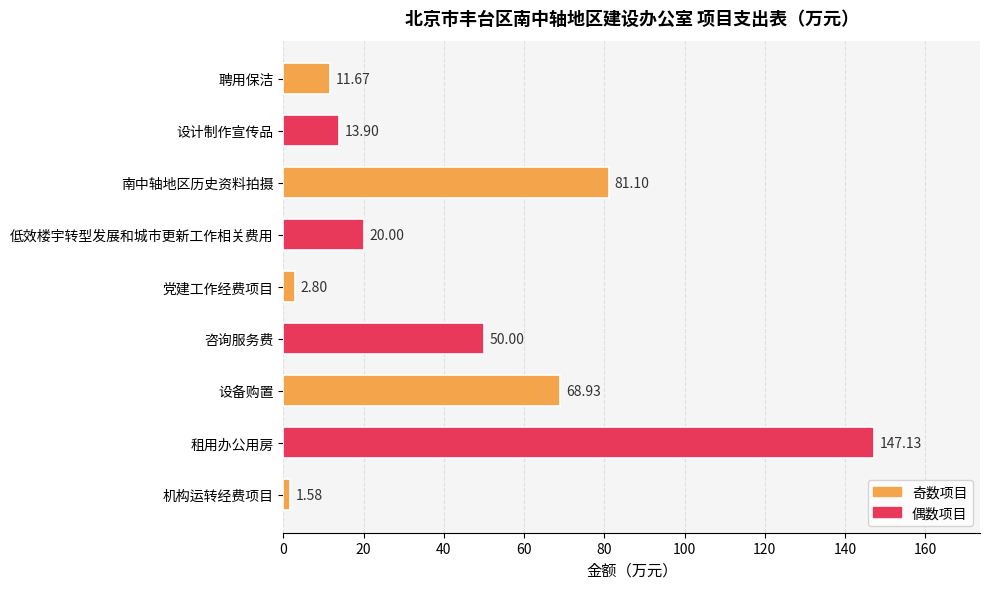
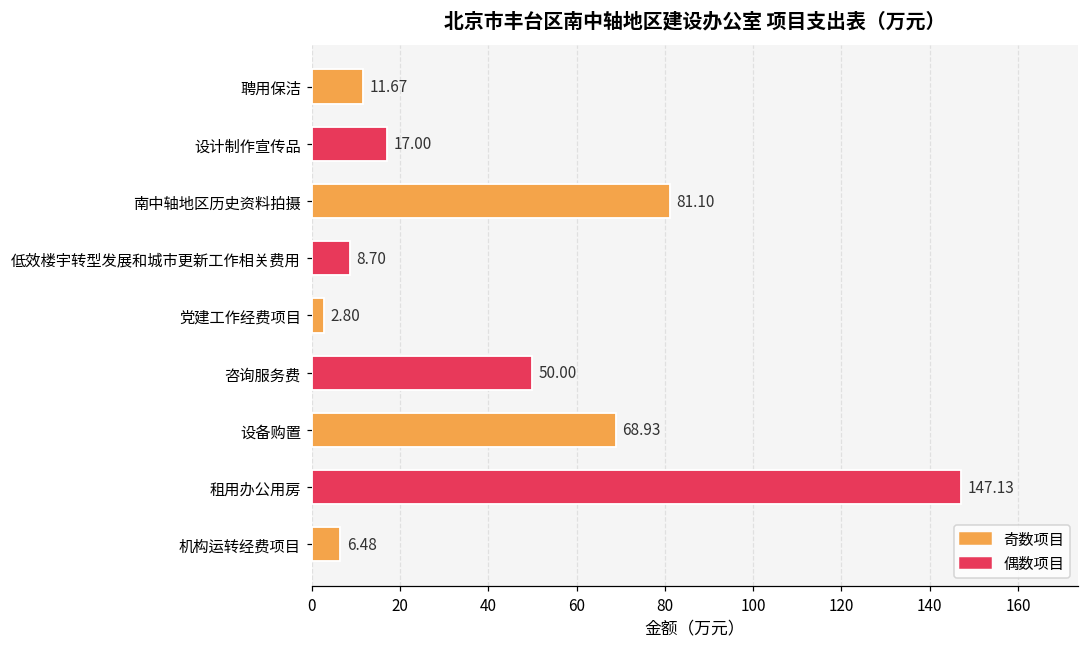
设计制作宣传品: 13.90 -> 17.00
低效楼宇转型发展和城市更新工作相关费用: 20.00 -> 8.70
机构运转经费项目: 1.58 -> 6.48
